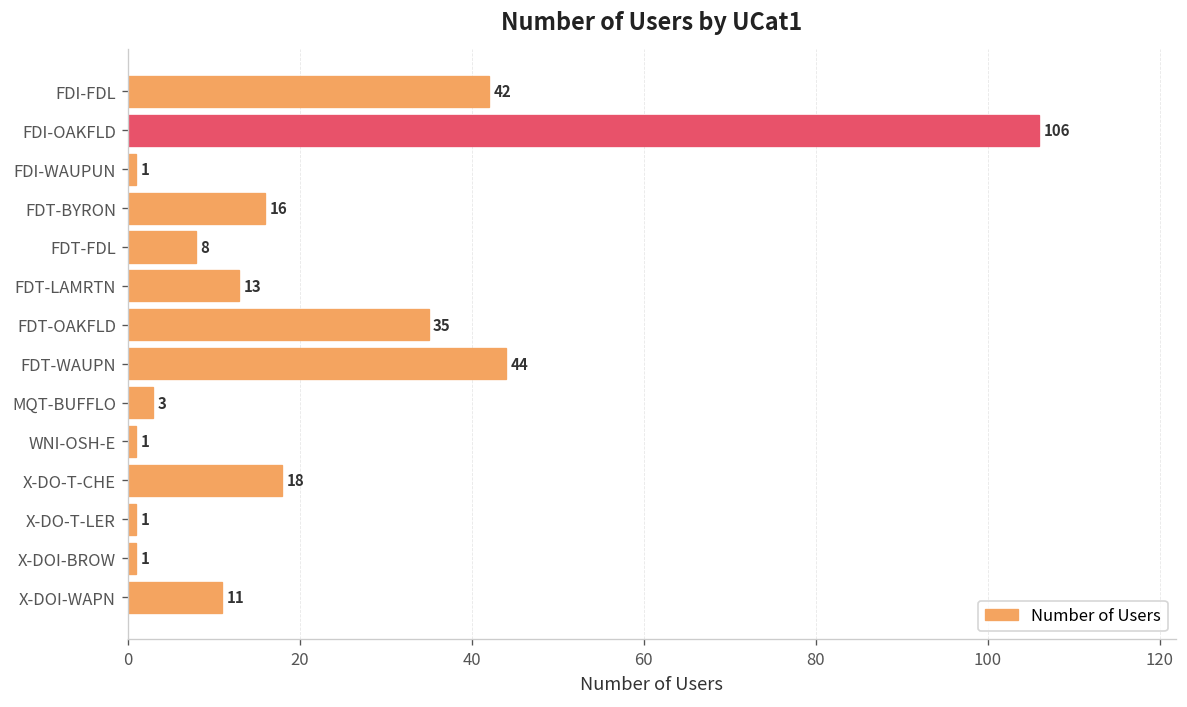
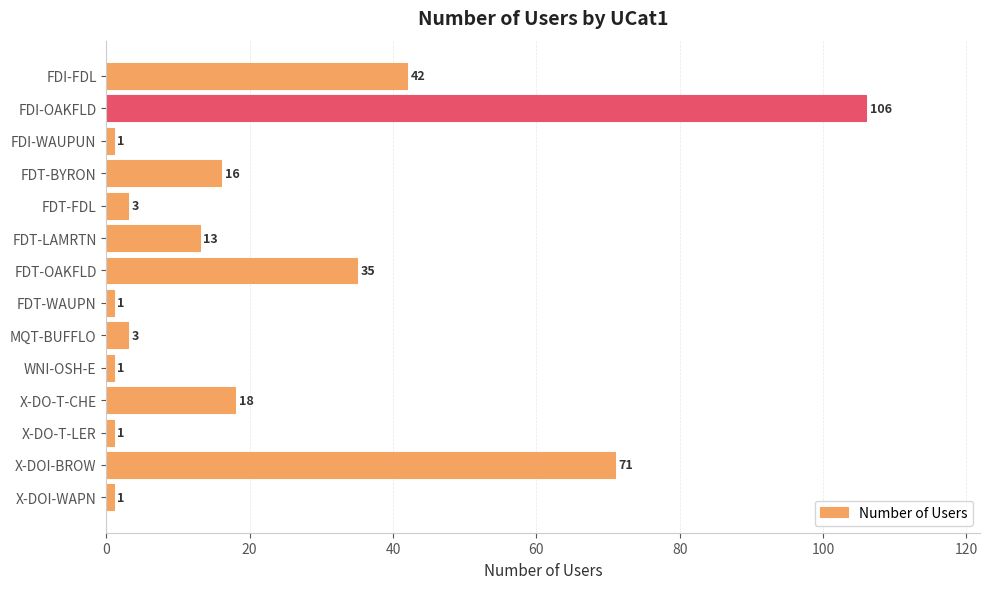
FDT-FDL: 8 -> 3
FDT-WAUPN: 44 -> 1
X-DOI-BROW: 1 -> 71
X-DOI-WAPN: 11 -> 1
